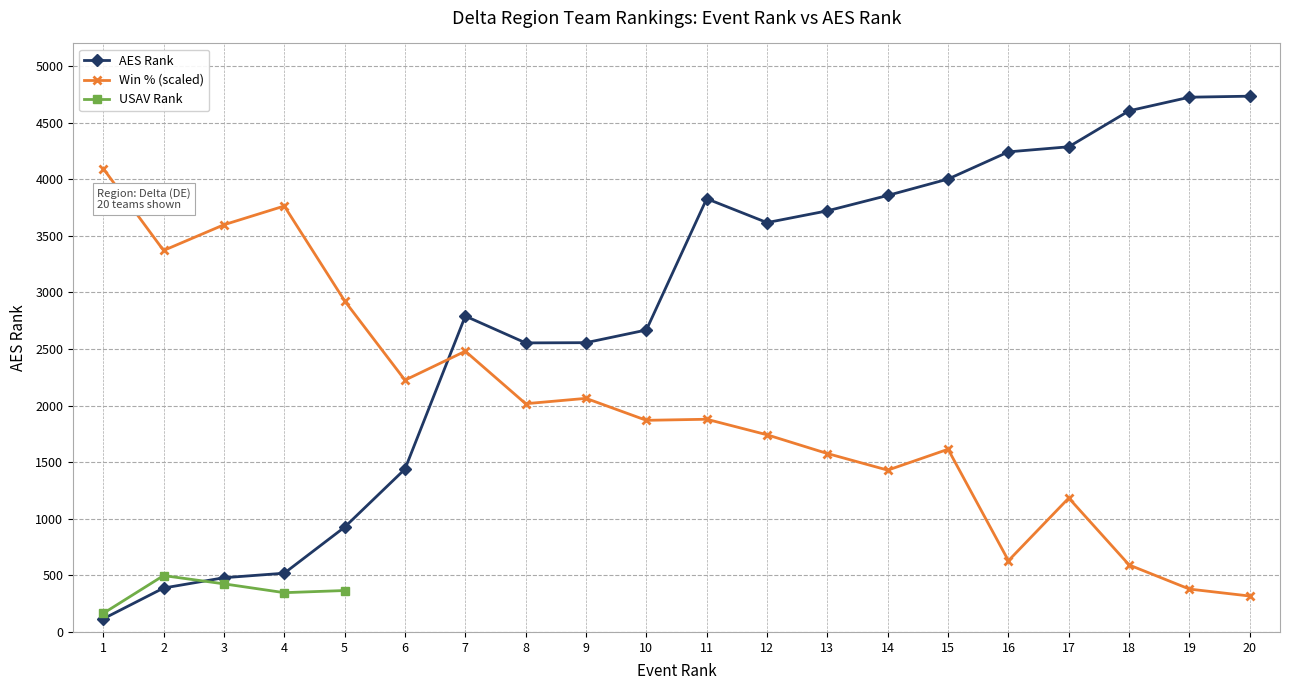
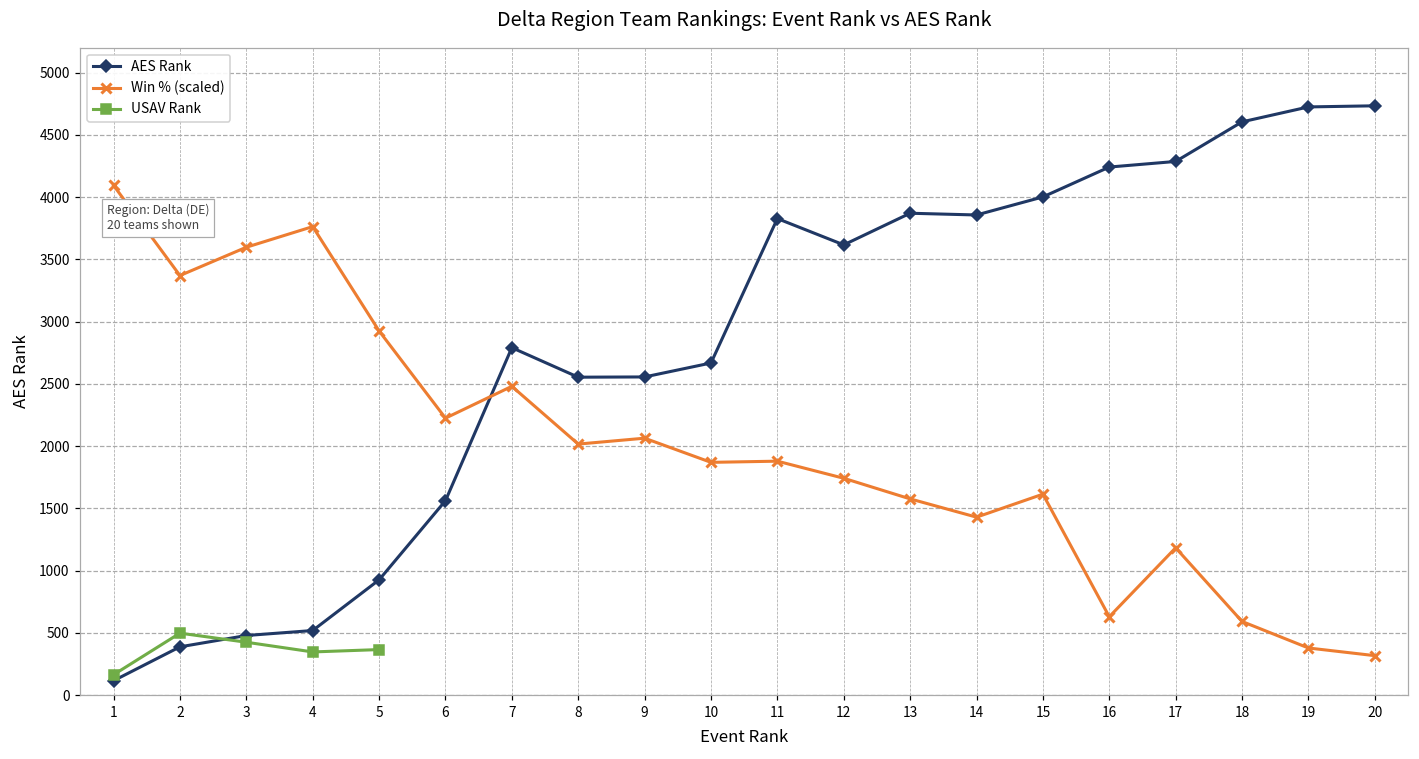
AES Rank, 6: 1440 -> 1560
AES Rank, 13: 3720 -> 3870
